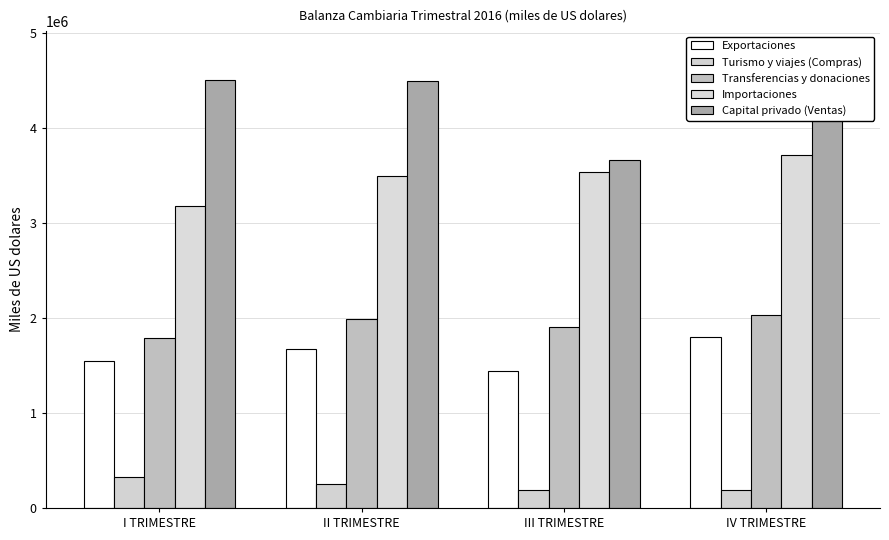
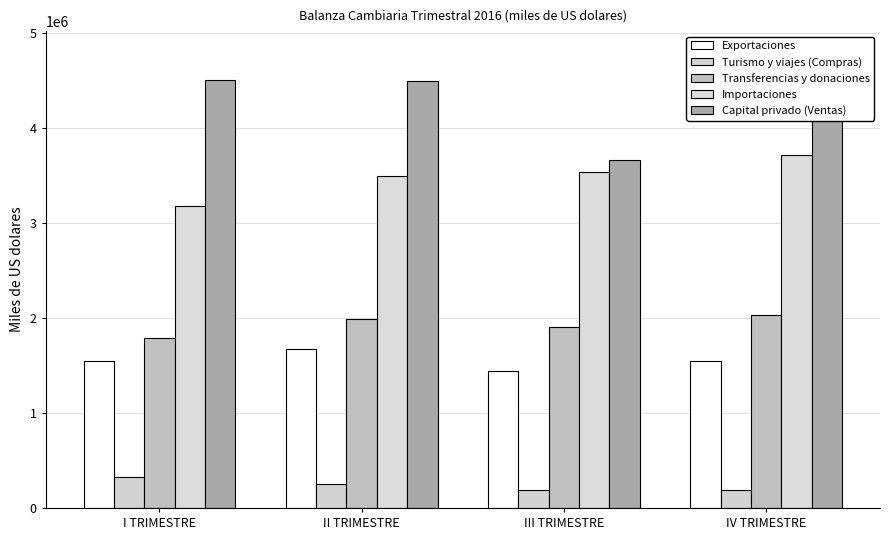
Exportaciones, IV TRIMESTRE: 1800000 -> 1500000
